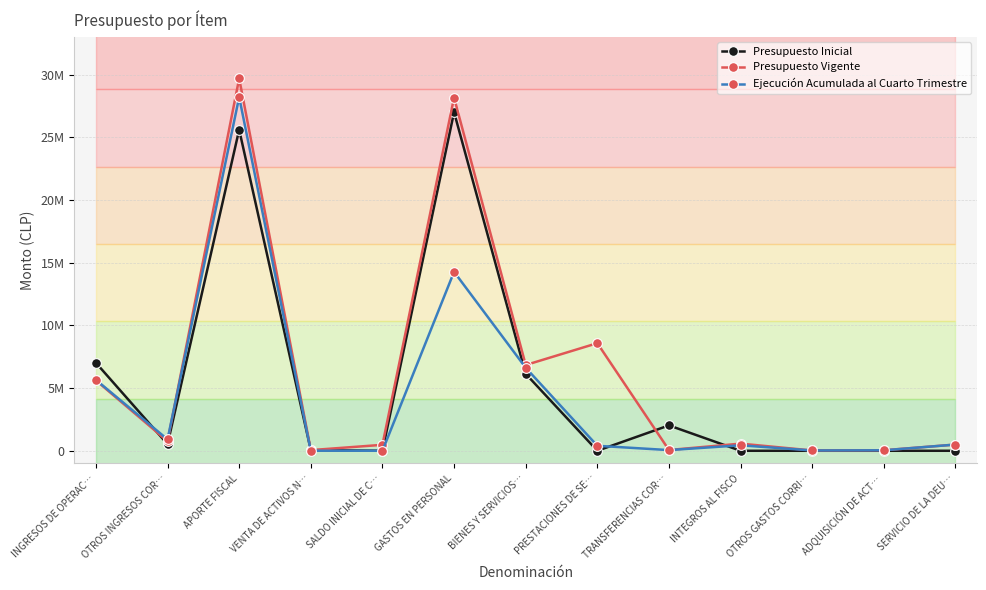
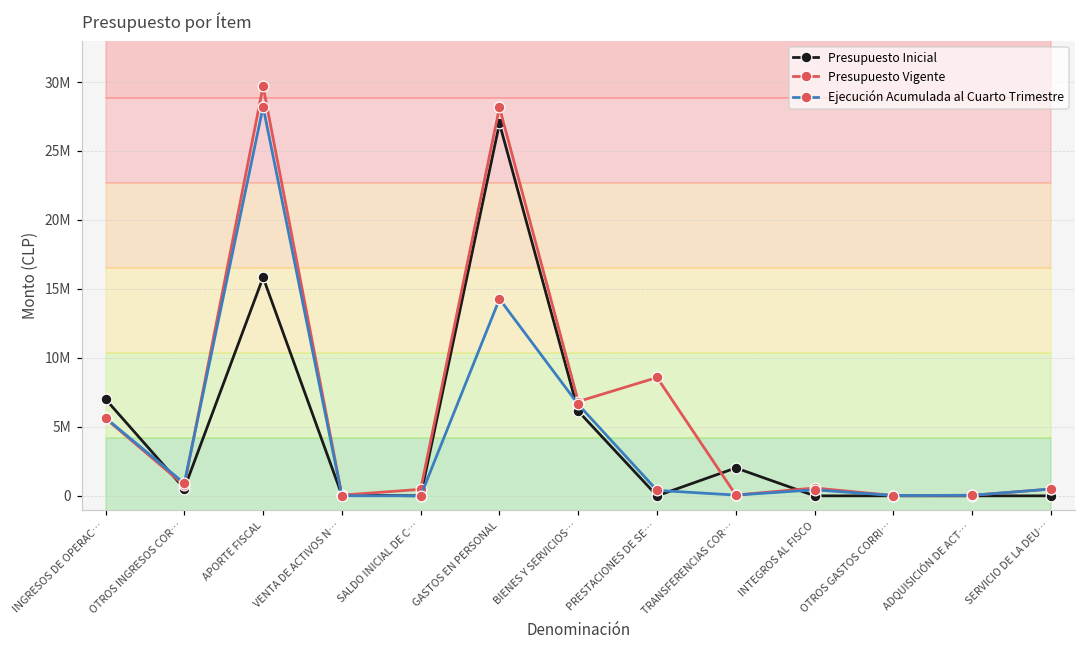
Presupuesto Inicial, APORTE FISCAL: 25600000 -> 15800000
